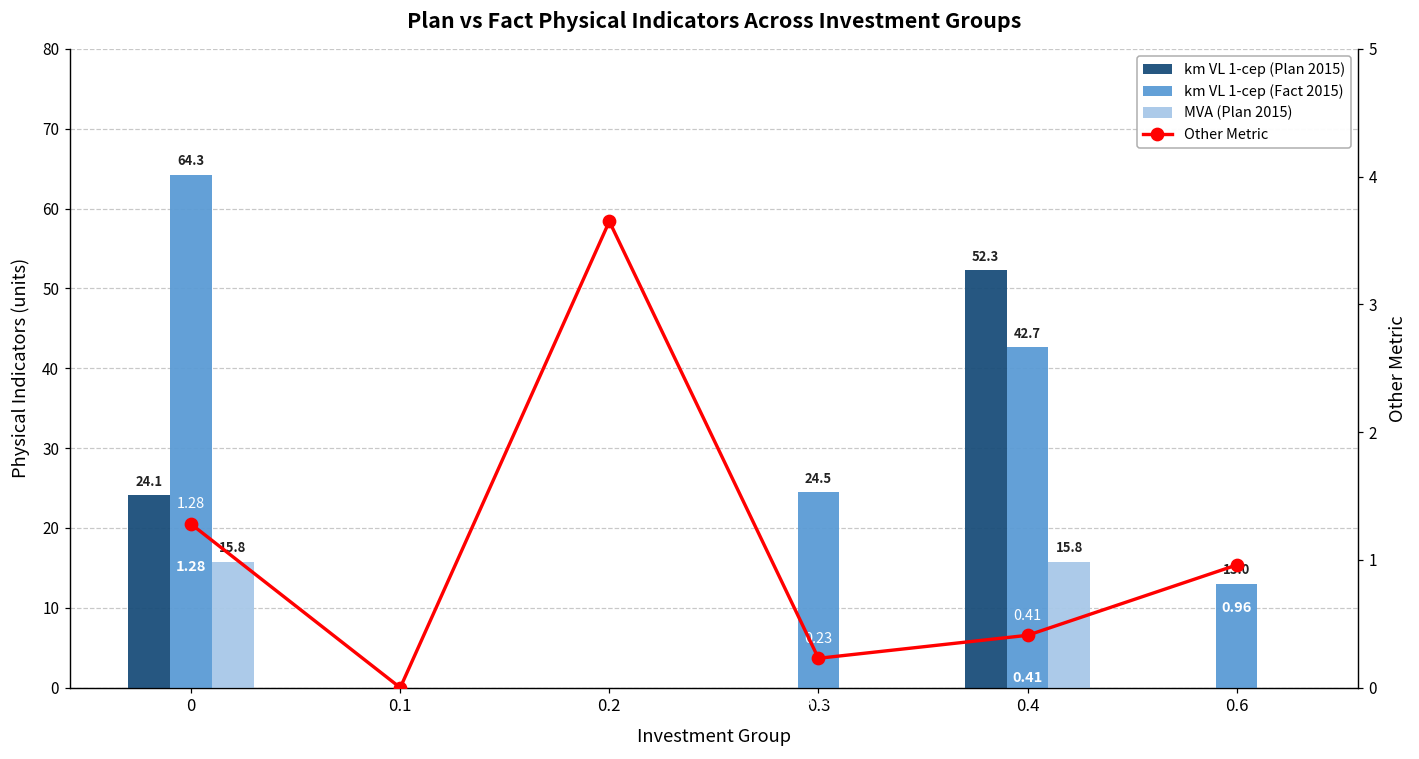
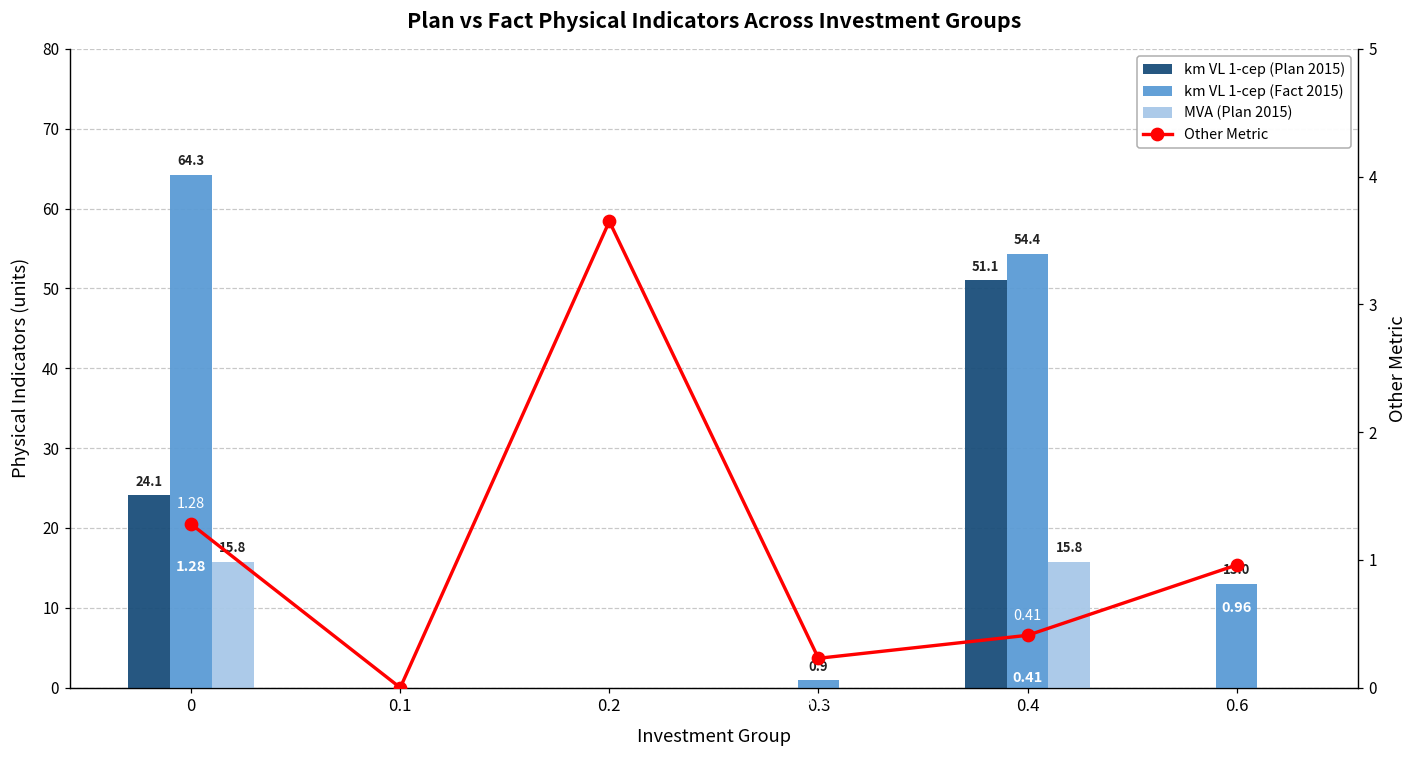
km VL 1-cep (Fact 2015), 0.3: 24.5 -> 0.9
km VL 1-cep (Plan 2015), 0.4: 52.3 -> 51.1
km VL 1-cep (Fact 2015), 0.4: 42.7 -> 54.4
